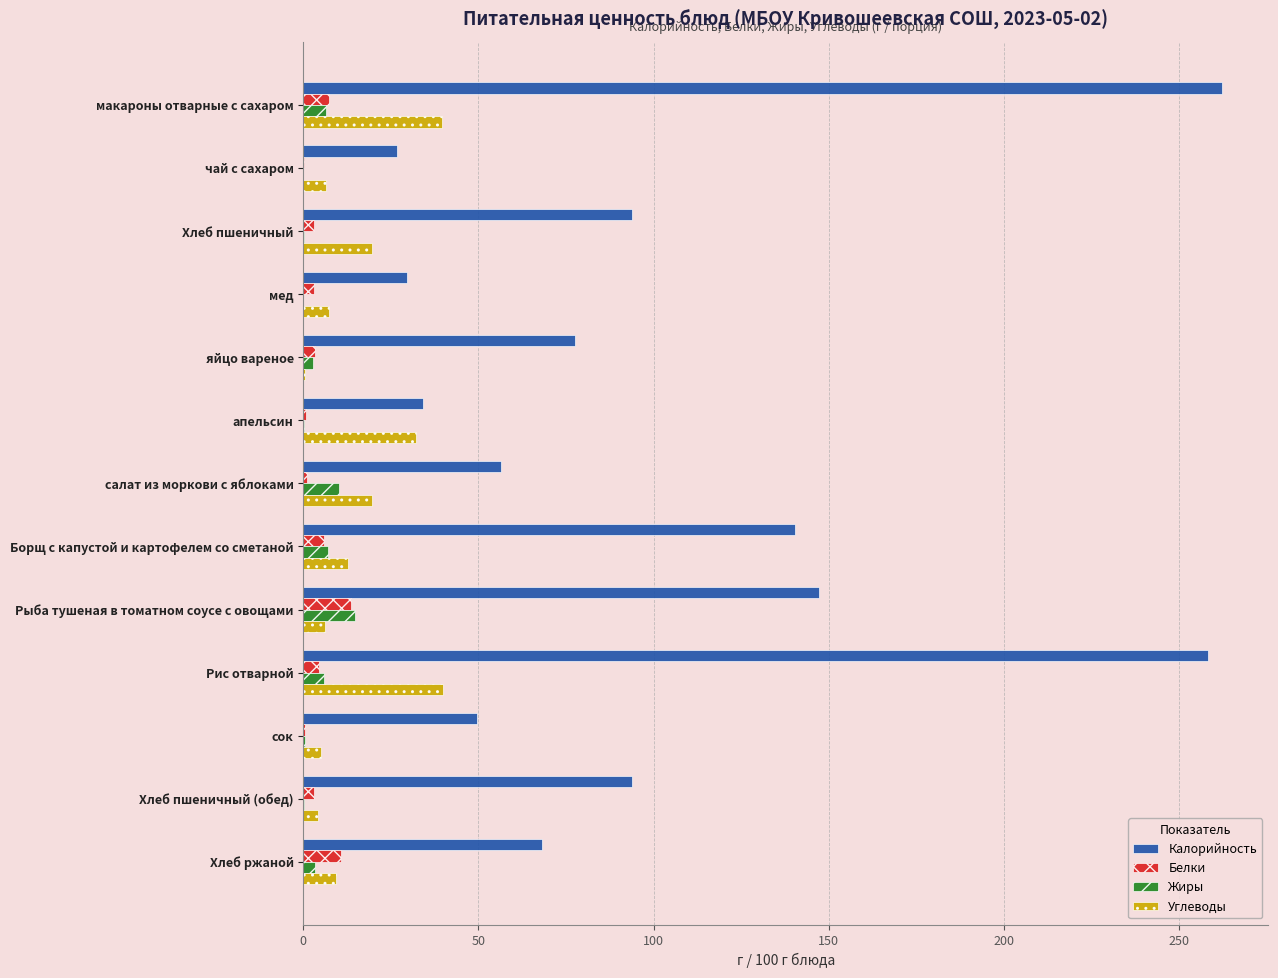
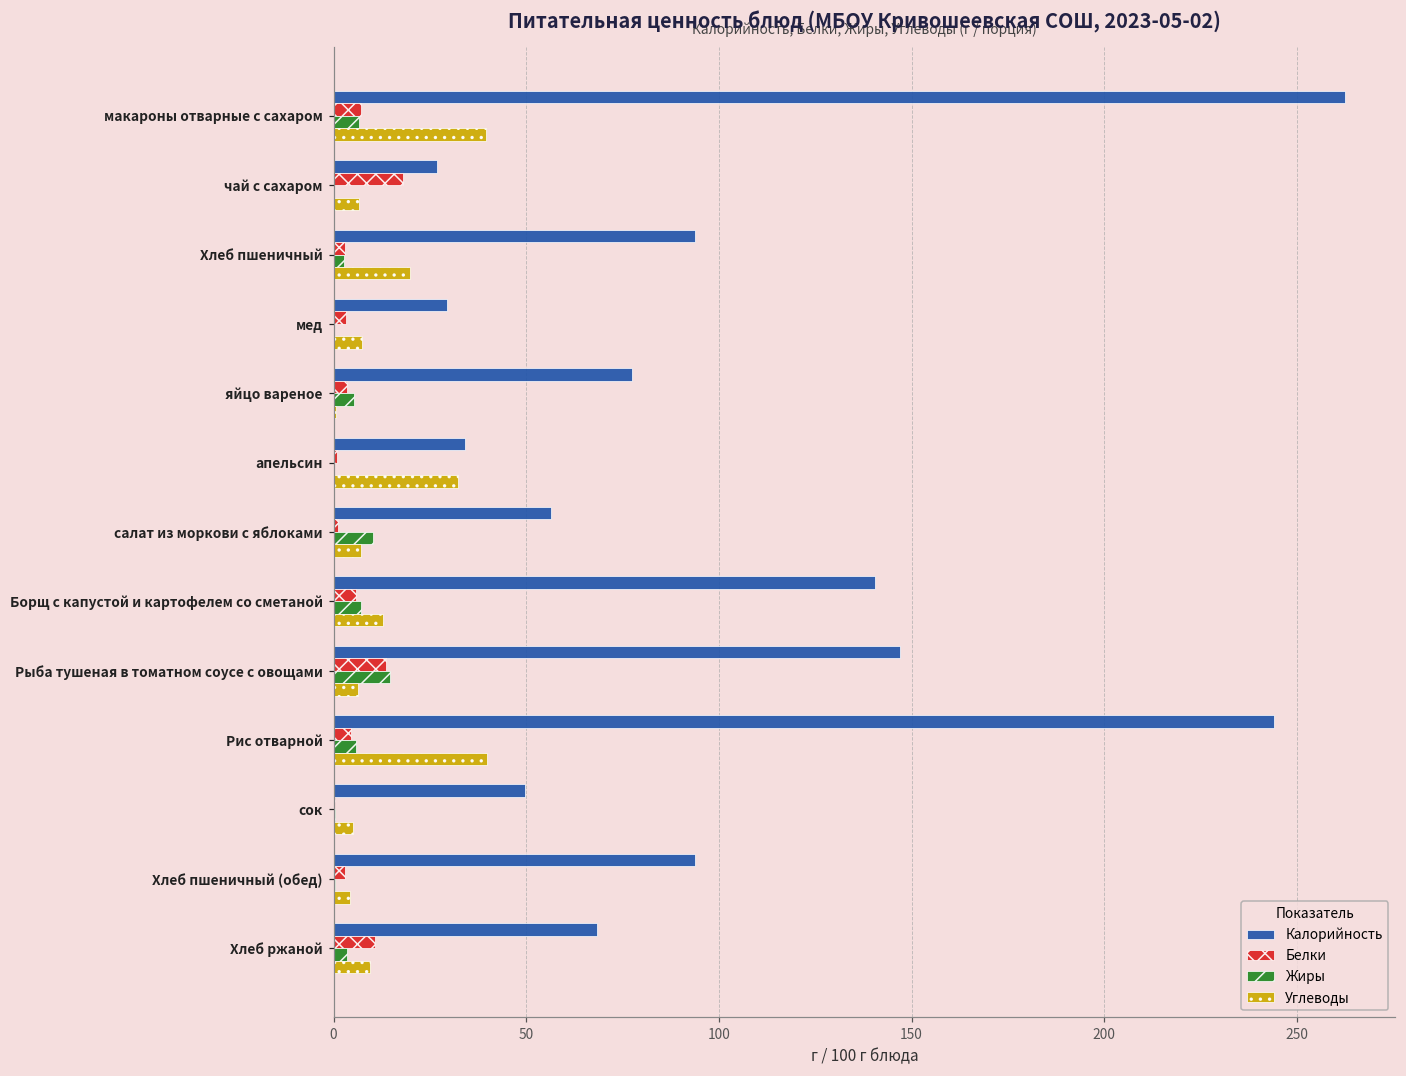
Белки, чай с сахаром: 0 -> 18
Жиры, Хлеб пшеничный: 0 -> 3
Жиры, яйцо вареное: 3 -> 5
Углеводы, салат из моркови с яблоками: 20 -> 7
Калорийность, Рис отварной: 258 -> 244
